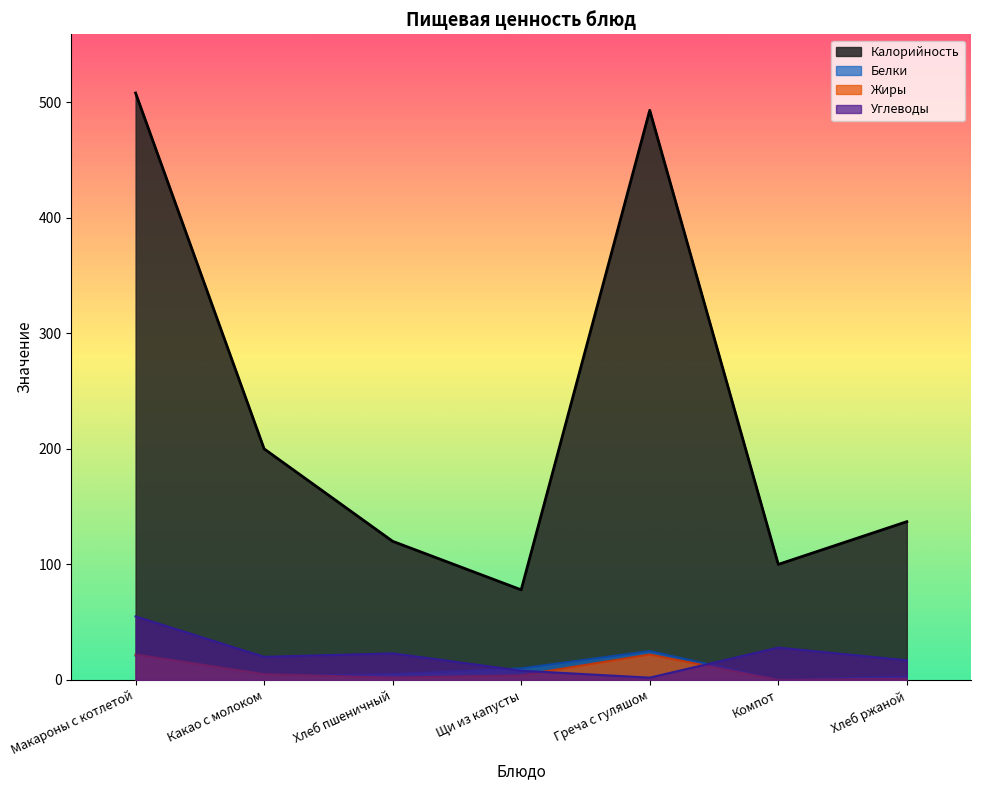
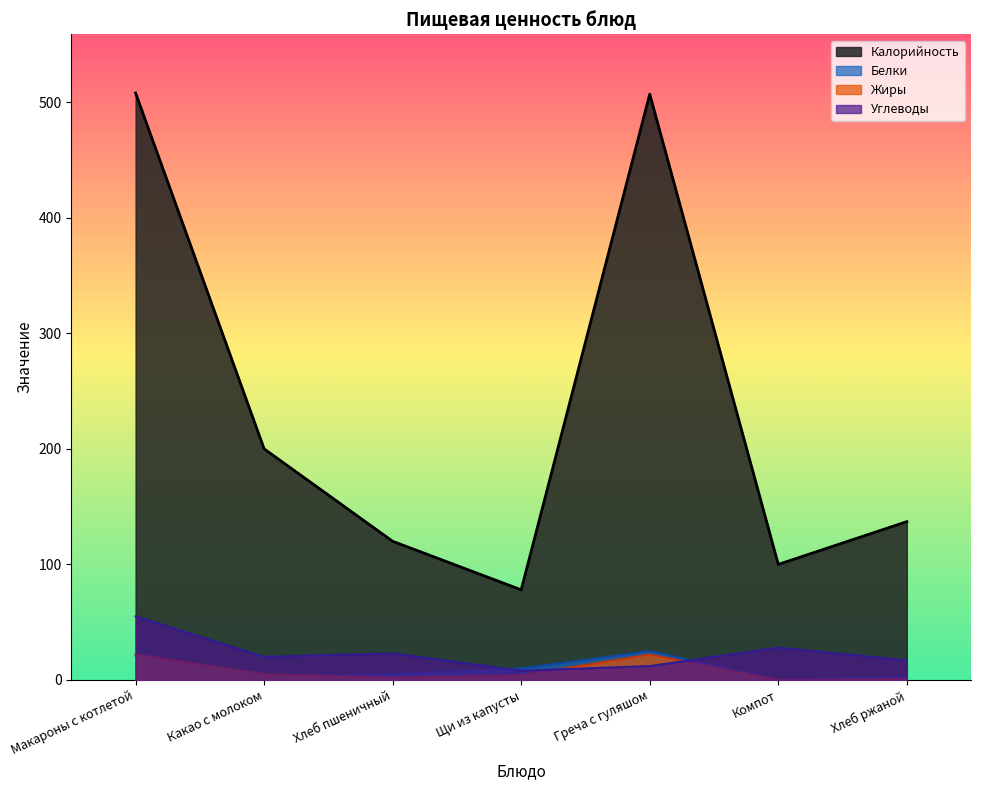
Калорийность, Греча с гуляшом: 493 -> 507
Углеводы, Греча с гуляшом: 2 -> 12
